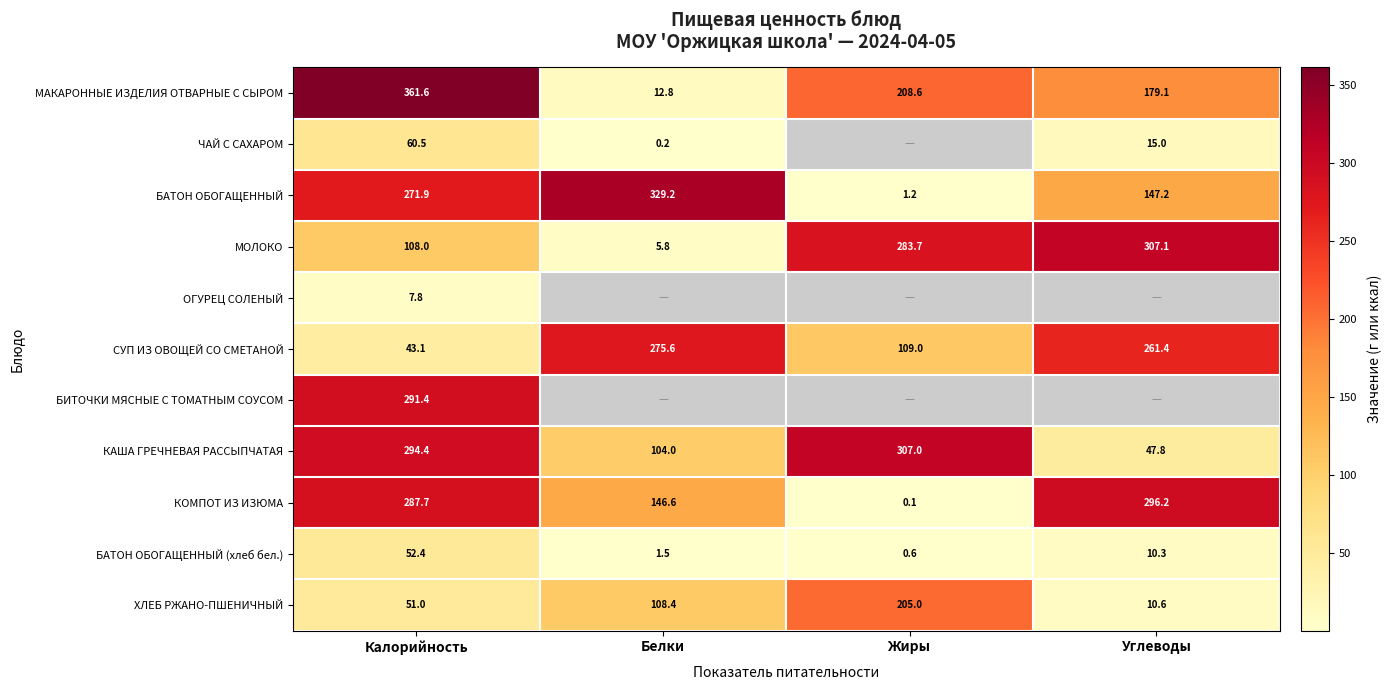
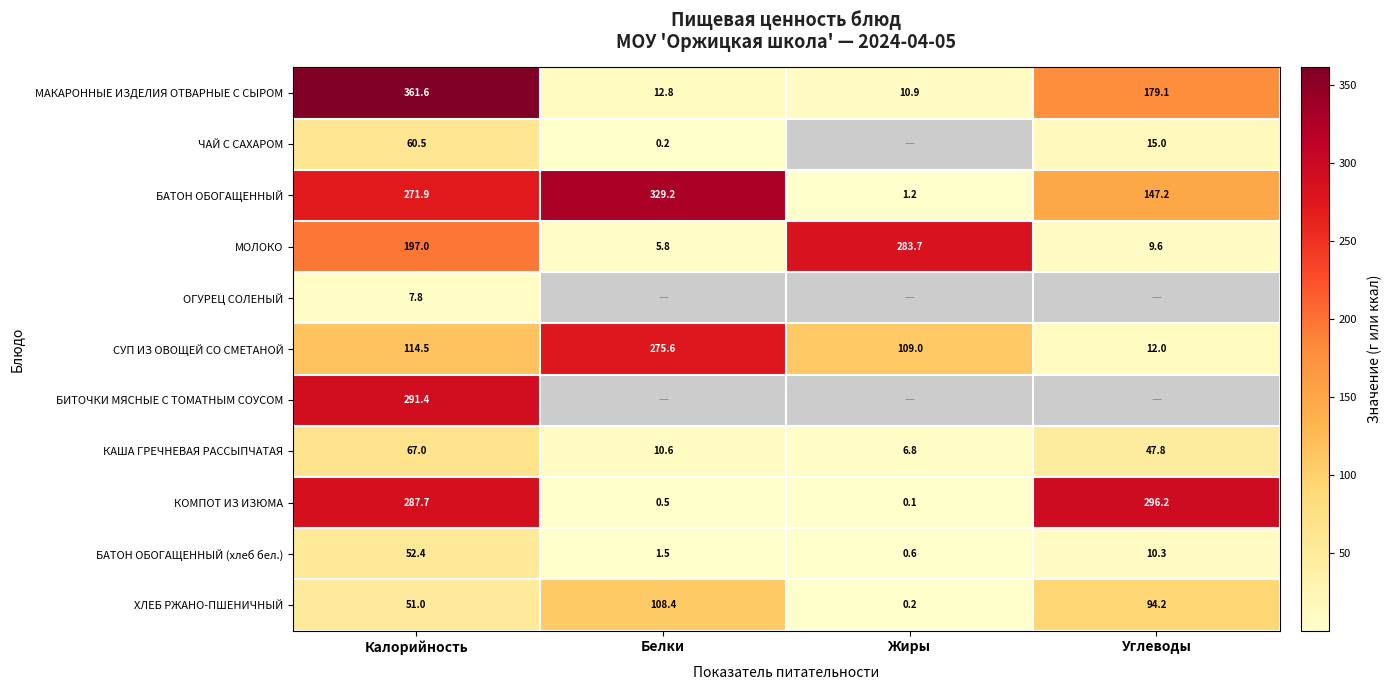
МАКАРОННЫЕ ИЗДЕЛИЯ ОТВАРНЫЕ С СЫРОМ, Жиры: 208.6 -> 10.9
МОЛОКО, Калорийность: 108.0 -> 197.0
МОЛОКО, Углеводы: 307.1 -> 9.6
СУП ИЗ ОВОЩЕЙ СО СМЕТАНОЙ, Калорийность: 43.1 -> 114.5
СУП ИЗ ОВОЩЕЙ СО СМЕТАНОЙ, Углеводы: 261.4 -> 12.0
КАША ГРЕЧНЕВАЯ РАССЫПЧАТАЯ, Калорийность: 294.4 -> 67.0
КАША ГРЕЧНЕВАЯ РАССЫПЧАТАЯ, Белки: 104.0 -> 10.6
КАША ГРЕЧНЕВАЯ РАССЫПЧАТАЯ, Жиры: 307.0 -> 6.8
КОМПОТ ИЗ ИЗЮМА, Белки: 146.6 -> 0.5
ХЛЕБ РЖАНО-ПШЕНИЧНЫЙ, Жиры: 205.0 -> 0.2
ХЛЕБ РЖАНО-ПШЕНИЧНЫЙ, Углеводы: 10.6 -> 94.2
